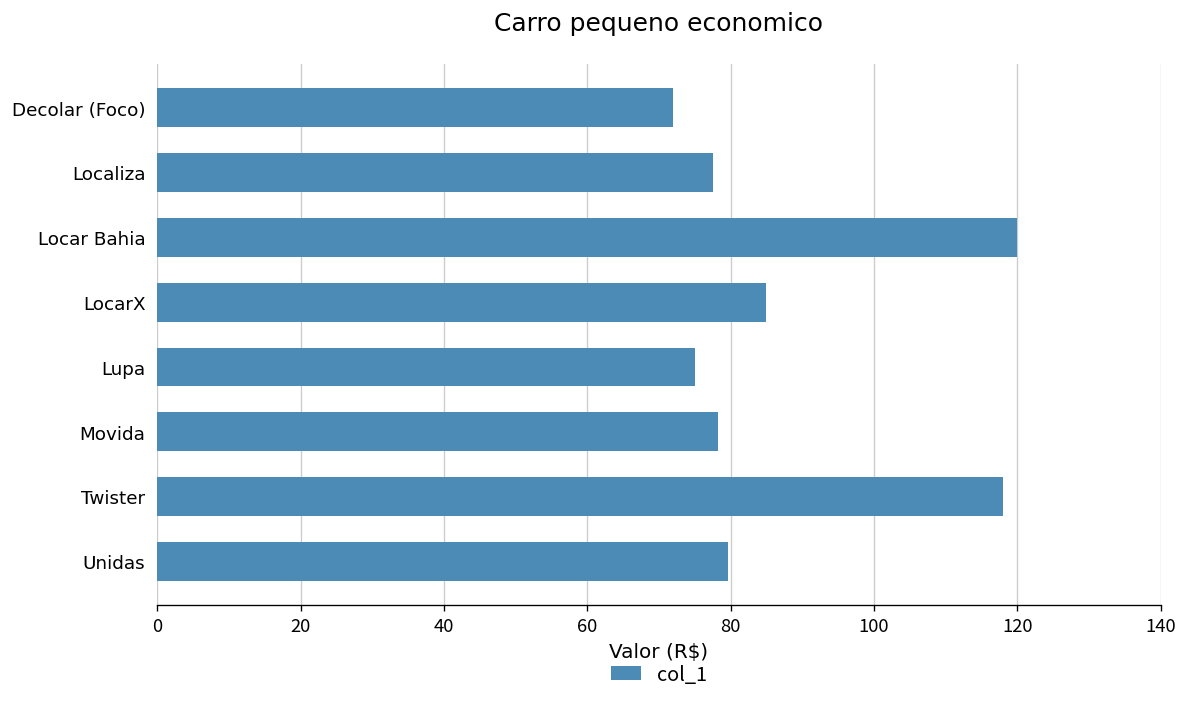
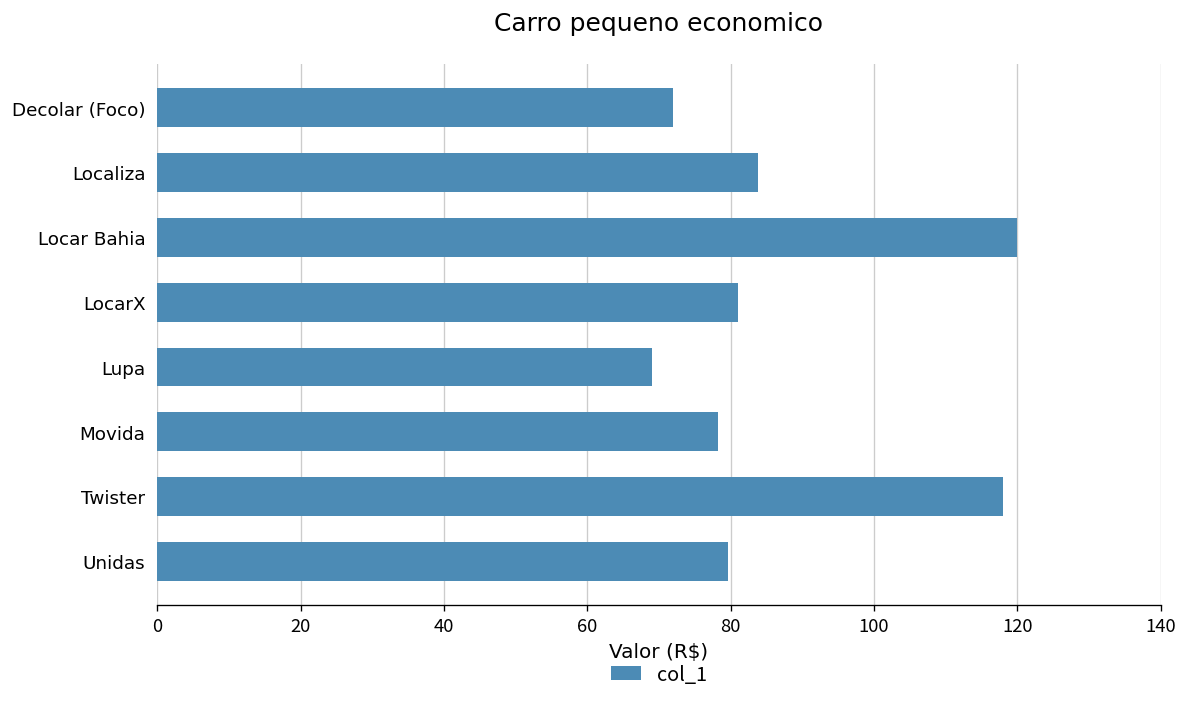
Localiza: 78 -> 84
LocarX: 85 -> 81
Lupa: 75 -> 69
